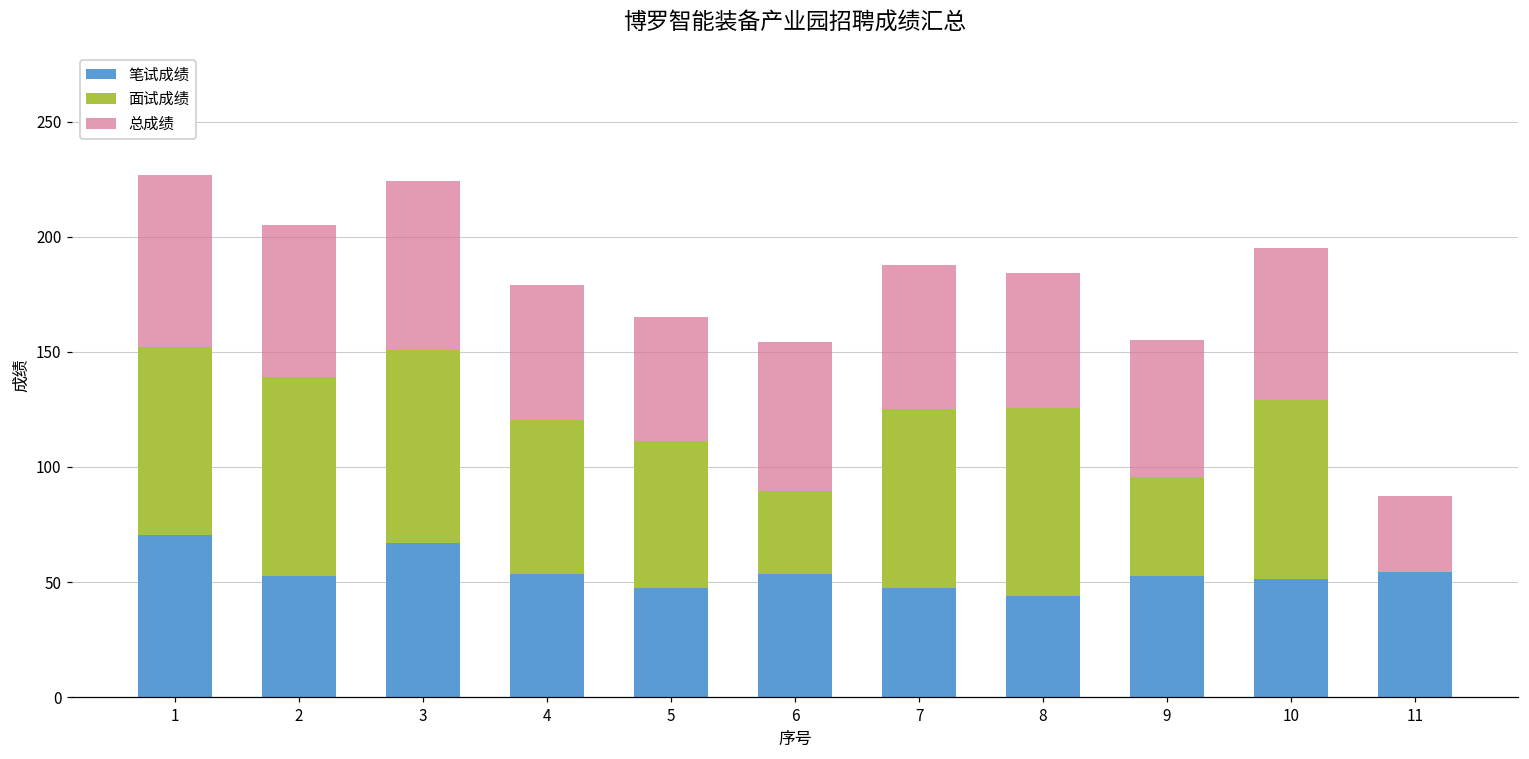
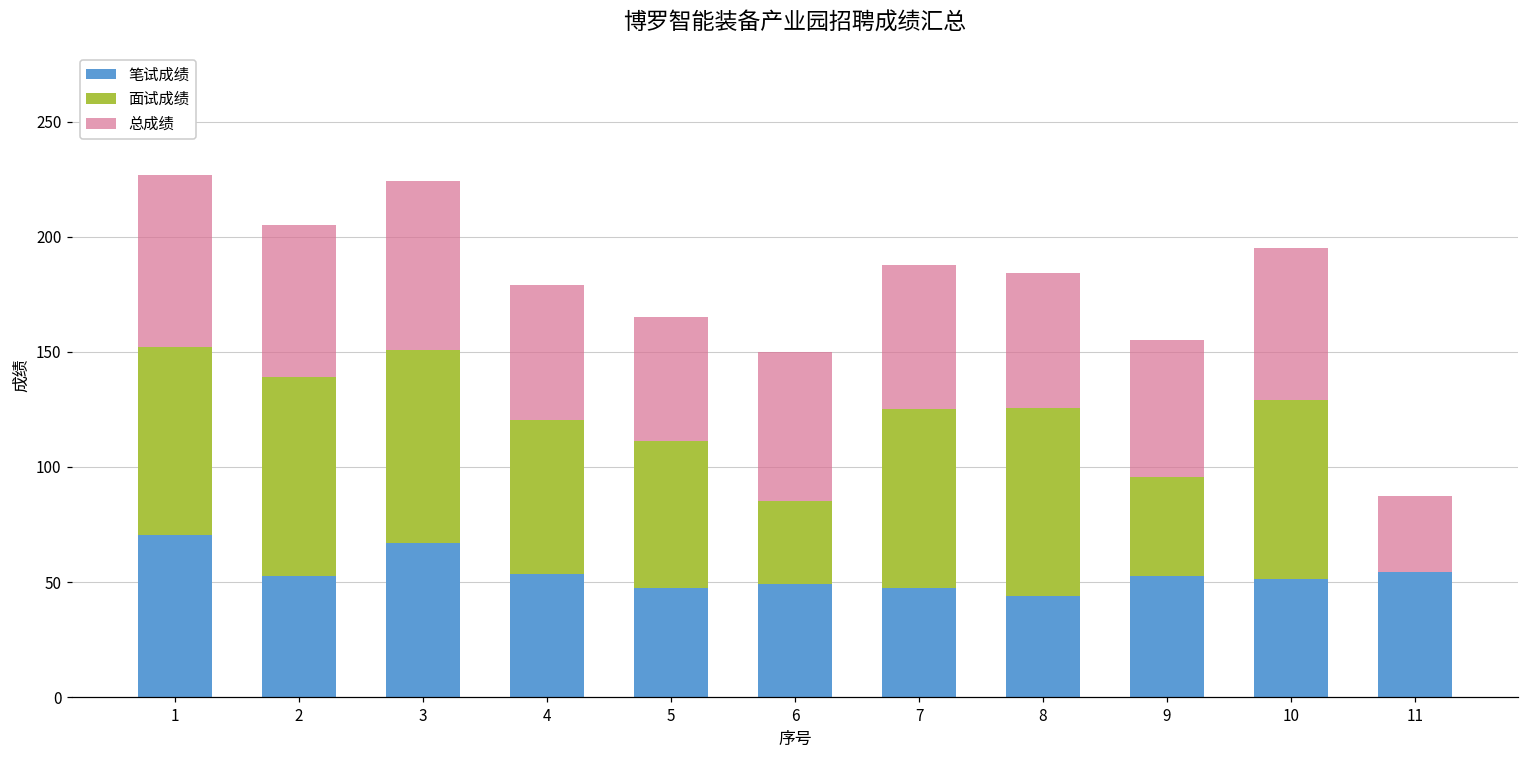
笔试成绩, 6: 53 -> 49
